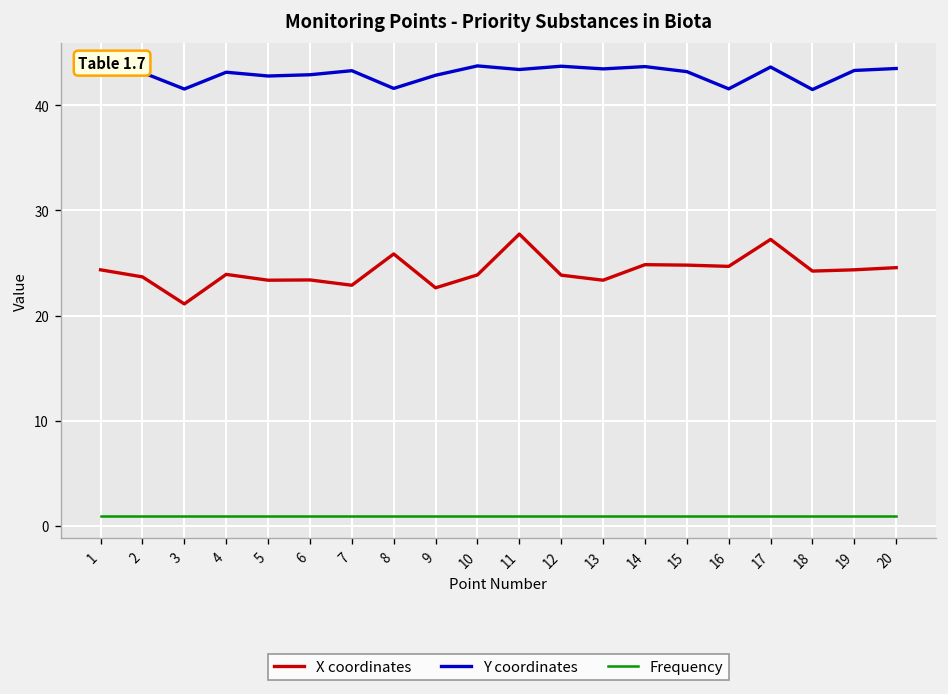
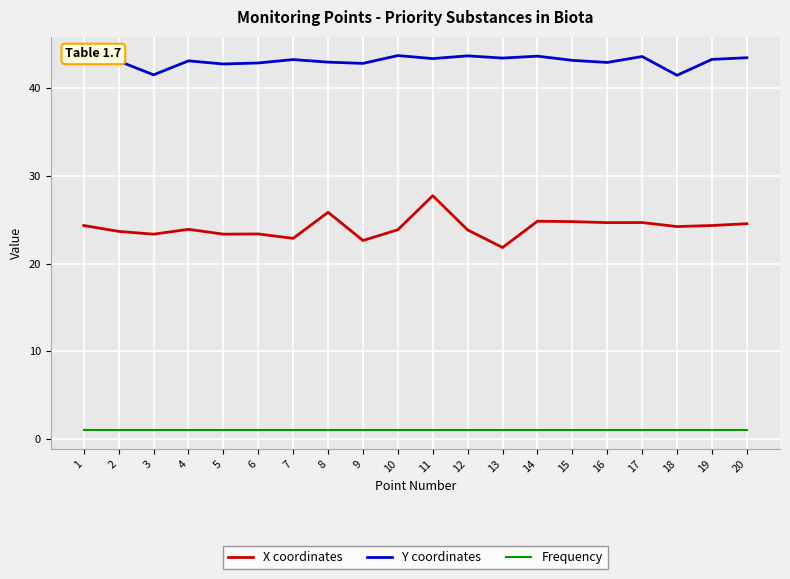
X coordinates, 3: 21 -> 23
Y coordinates, 8: 42 -> 43
X coordinates, 13: 23 -> 22
Y coordinates, 16: 42 -> 43
X coordinates, 17: 27 -> 25
